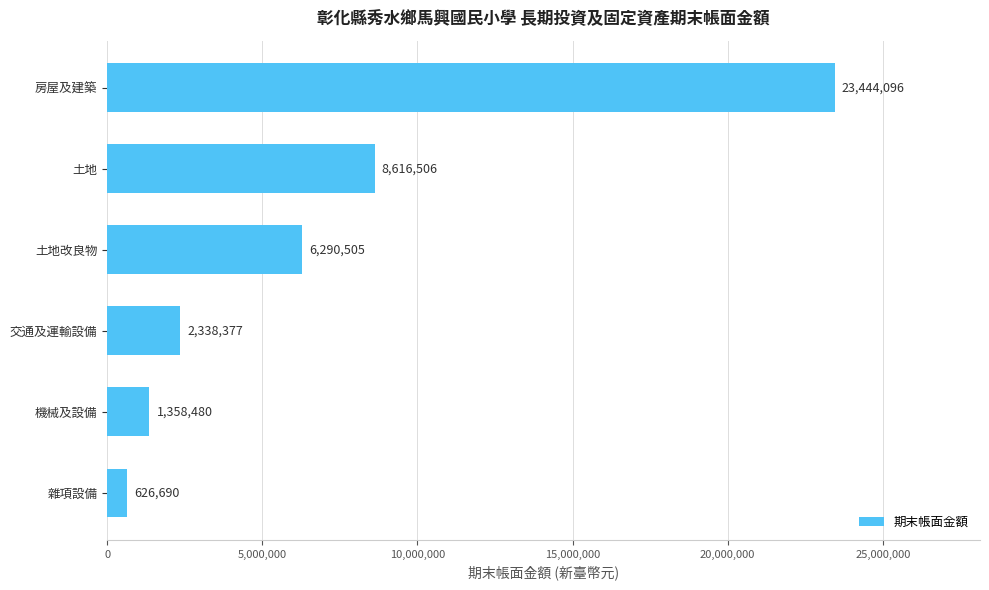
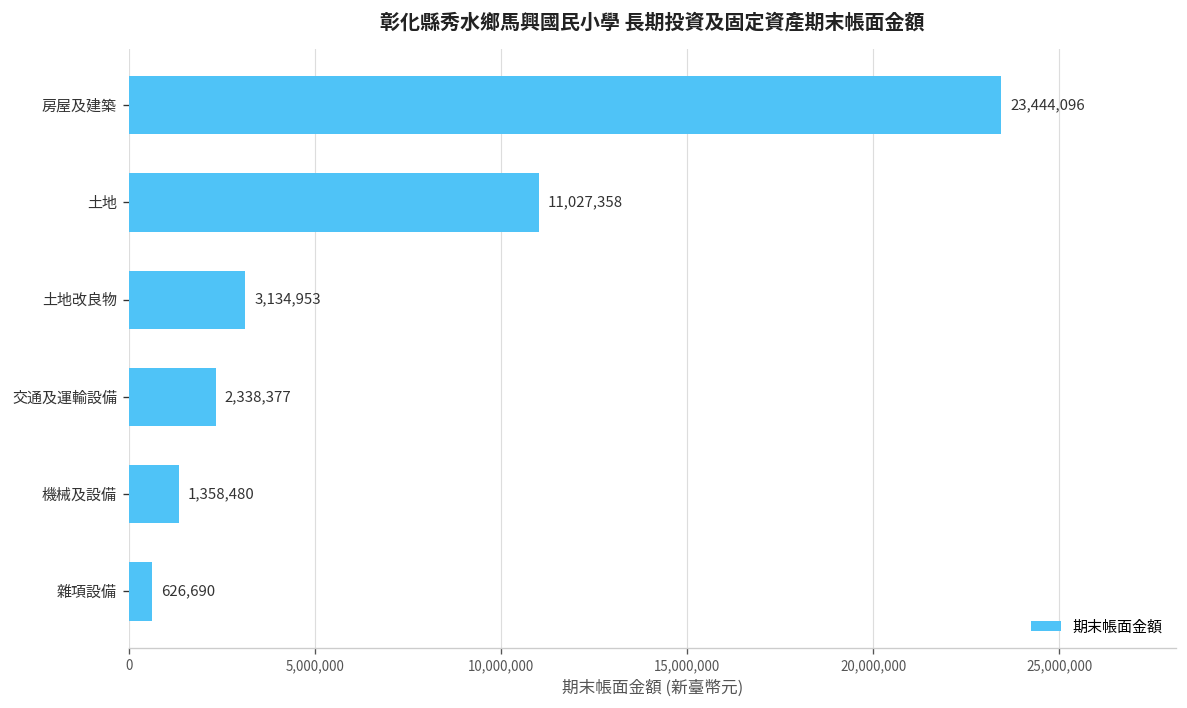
土地: 8,616,506 -> 11,027,358
土地改良物: 6,290,505 -> 3,134,953
